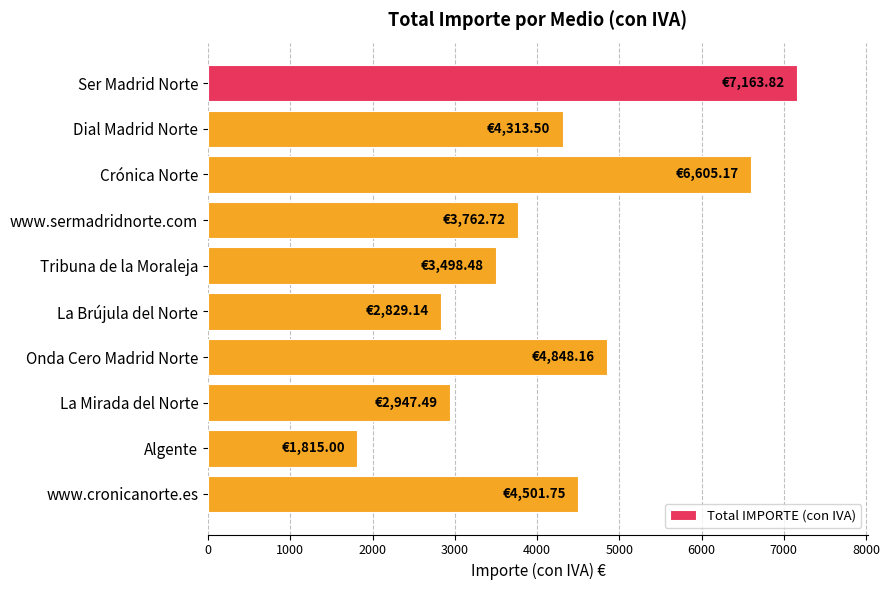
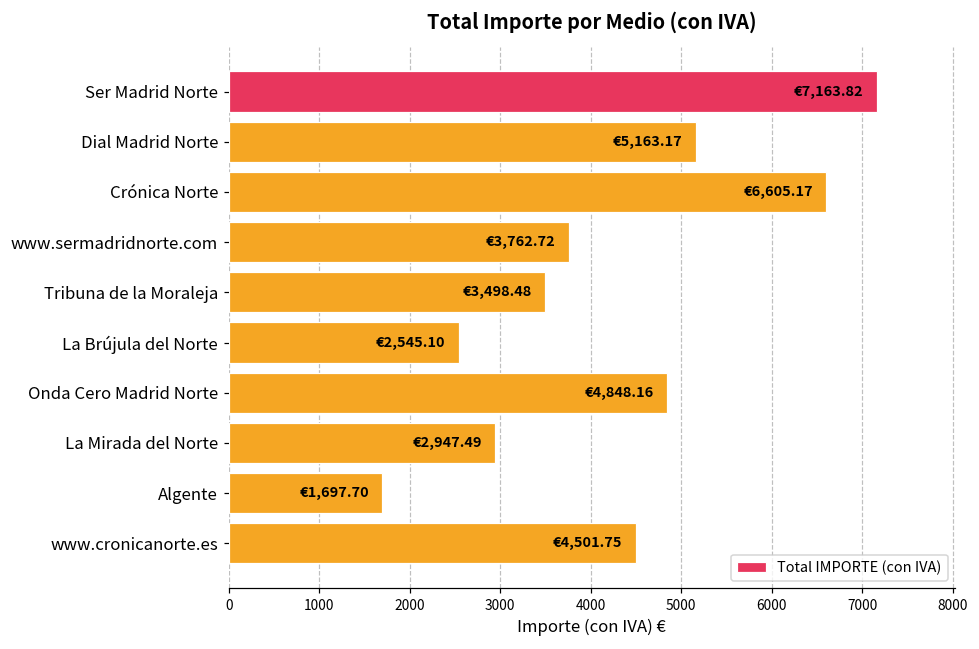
Dial Madrid Norte: €4,313.50 -> €5,163.17
La Brújula del Norte: €2,829.14 -> €2,545.10
Algente: €1,815.00 -> €1,697.70
